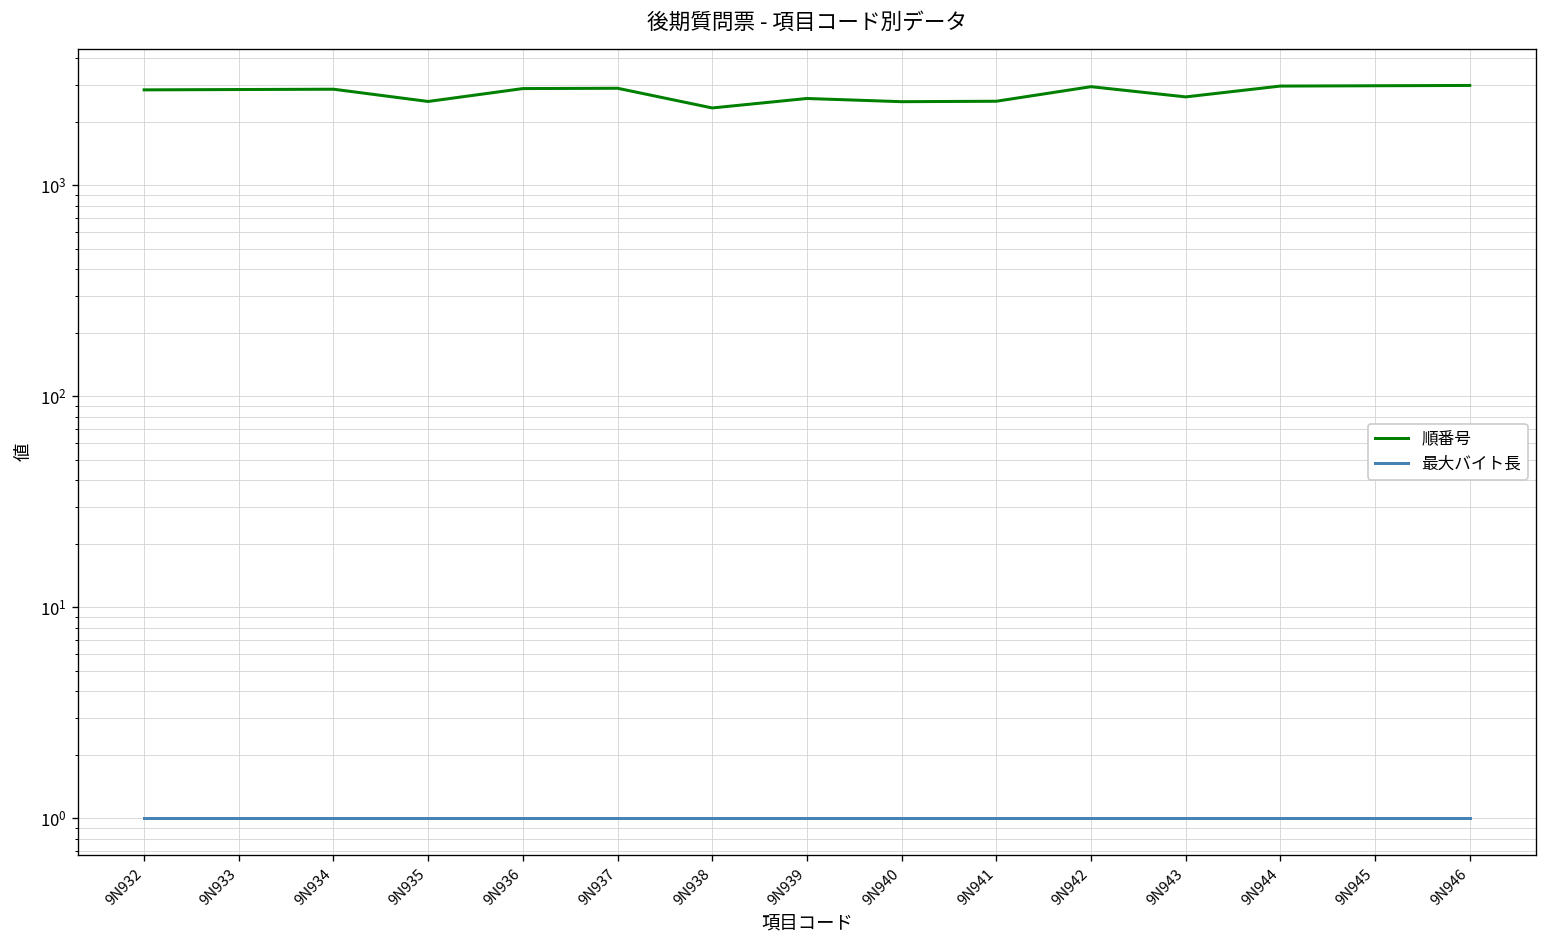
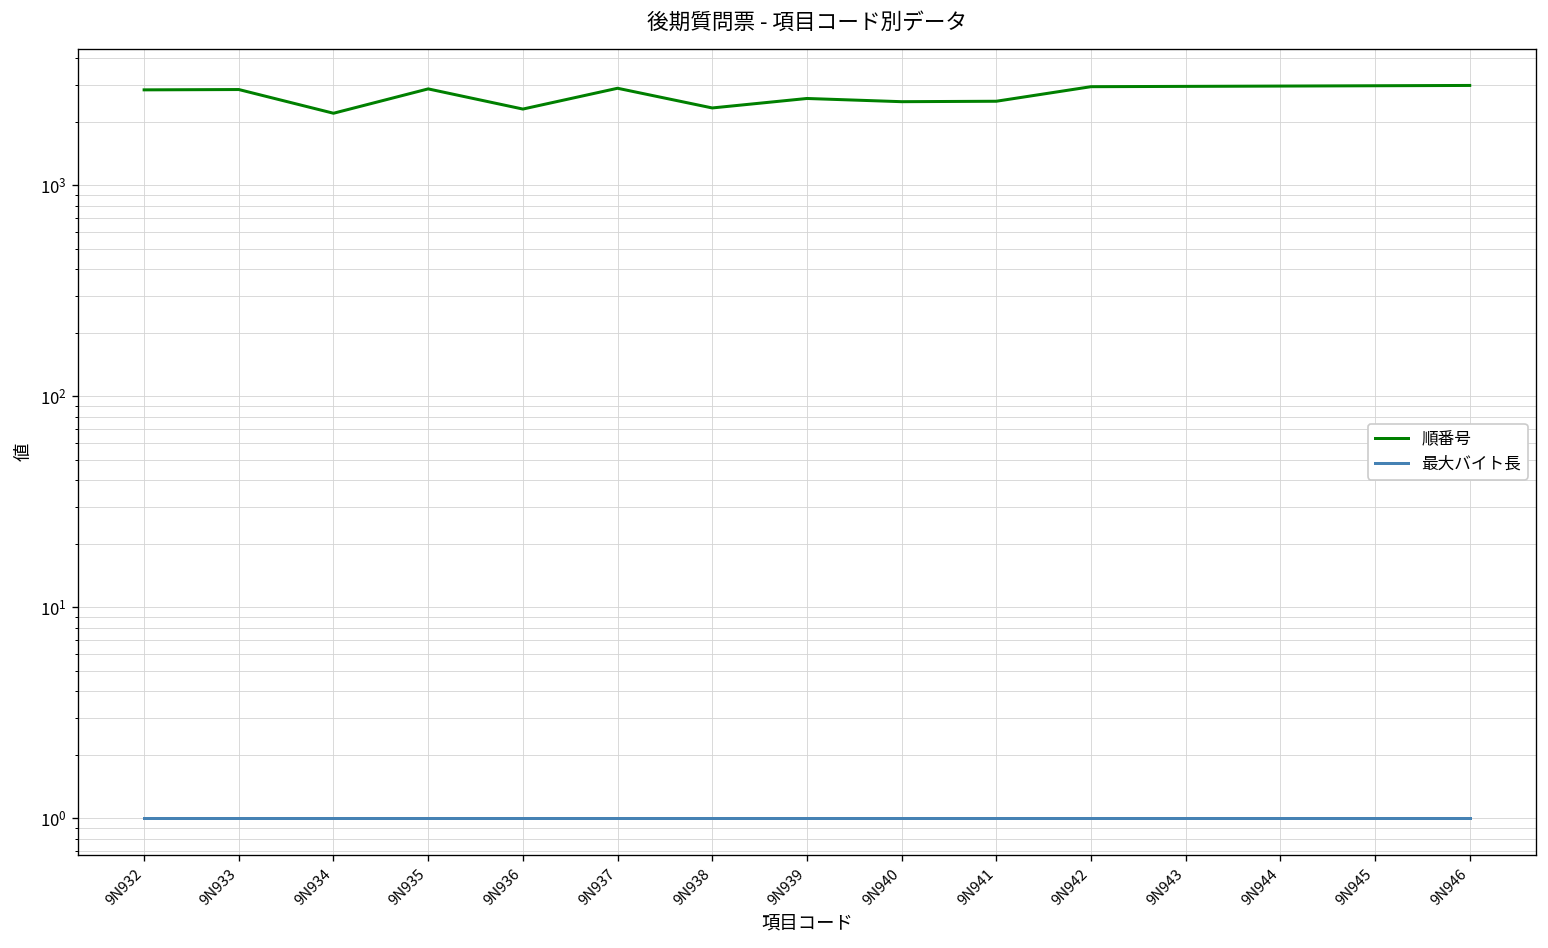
順番号, 9N934: 2900 -> 2200
順番号, 9N935: 2500 -> 2900
順番号, 9N936: 2900 -> 2300
順番号, 9N943: 2600 -> 3000
